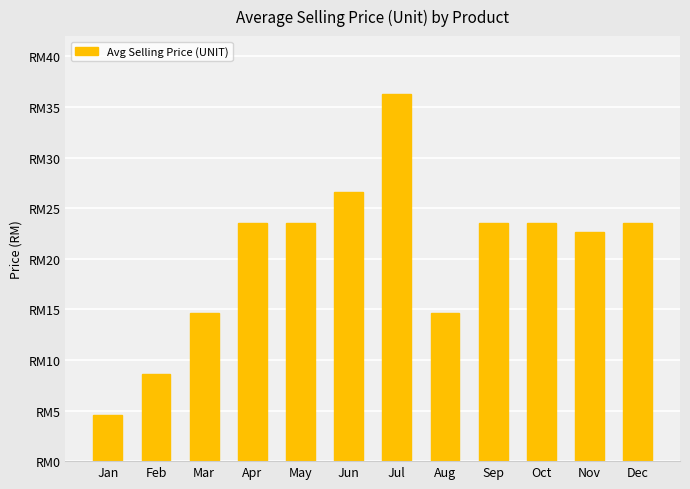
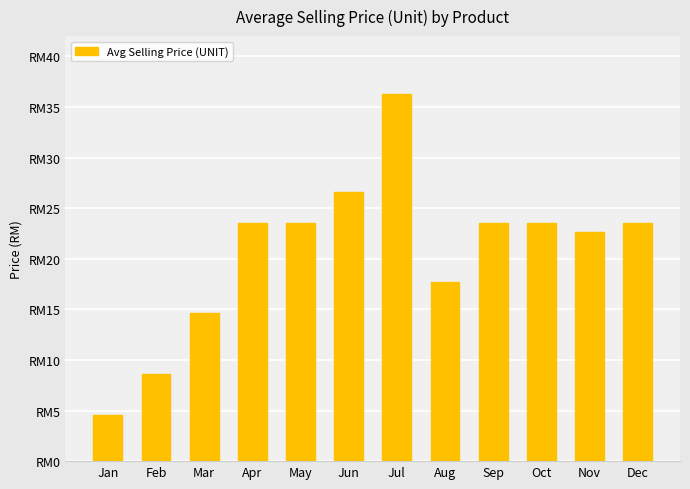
Aug: RM14.7 -> RM17.7
